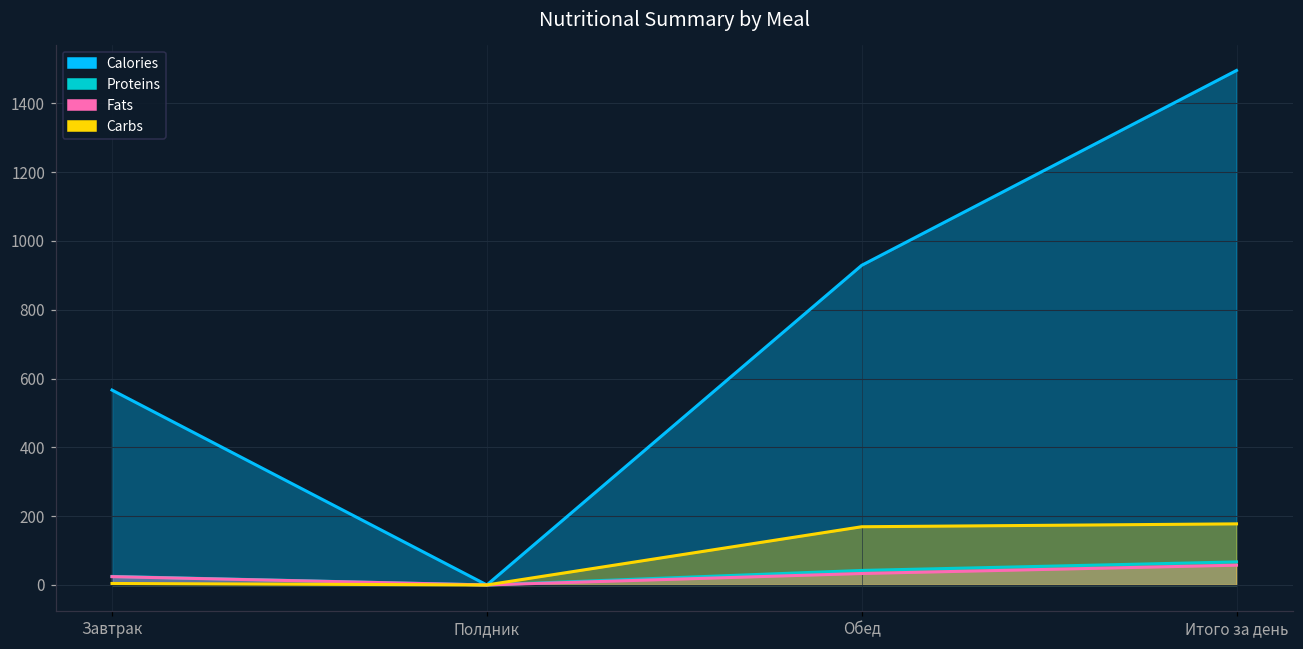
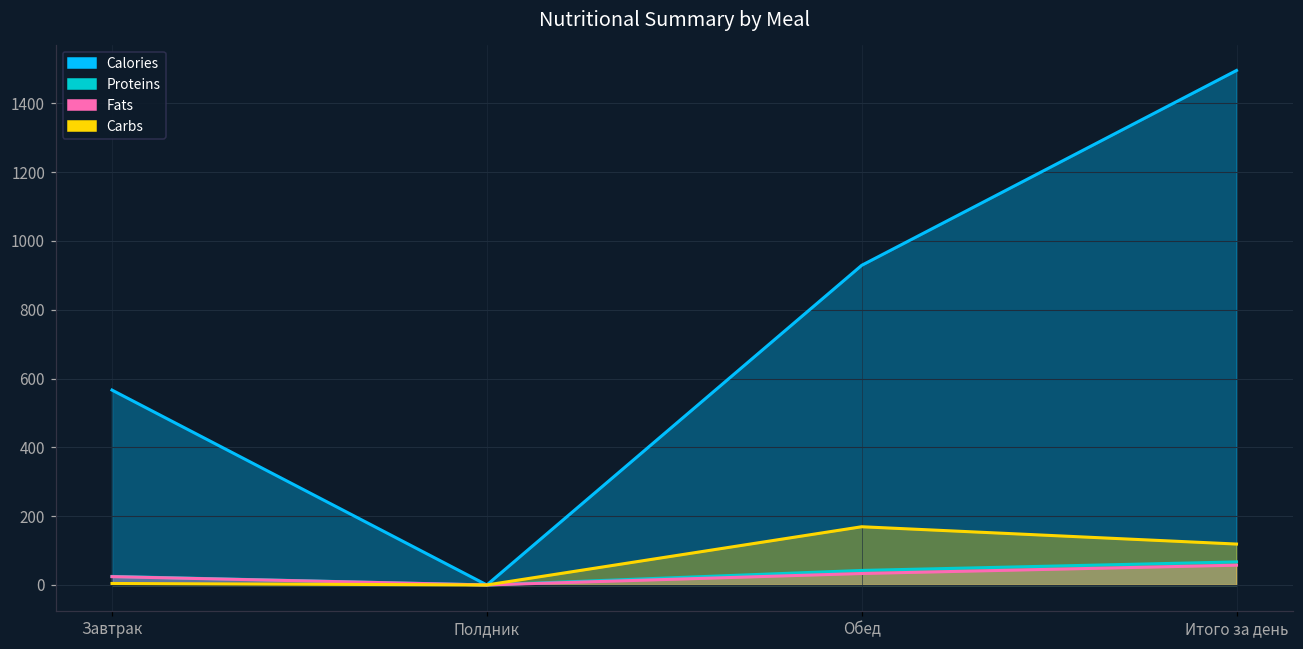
Carbs, Итого за день: 180 -> 120
